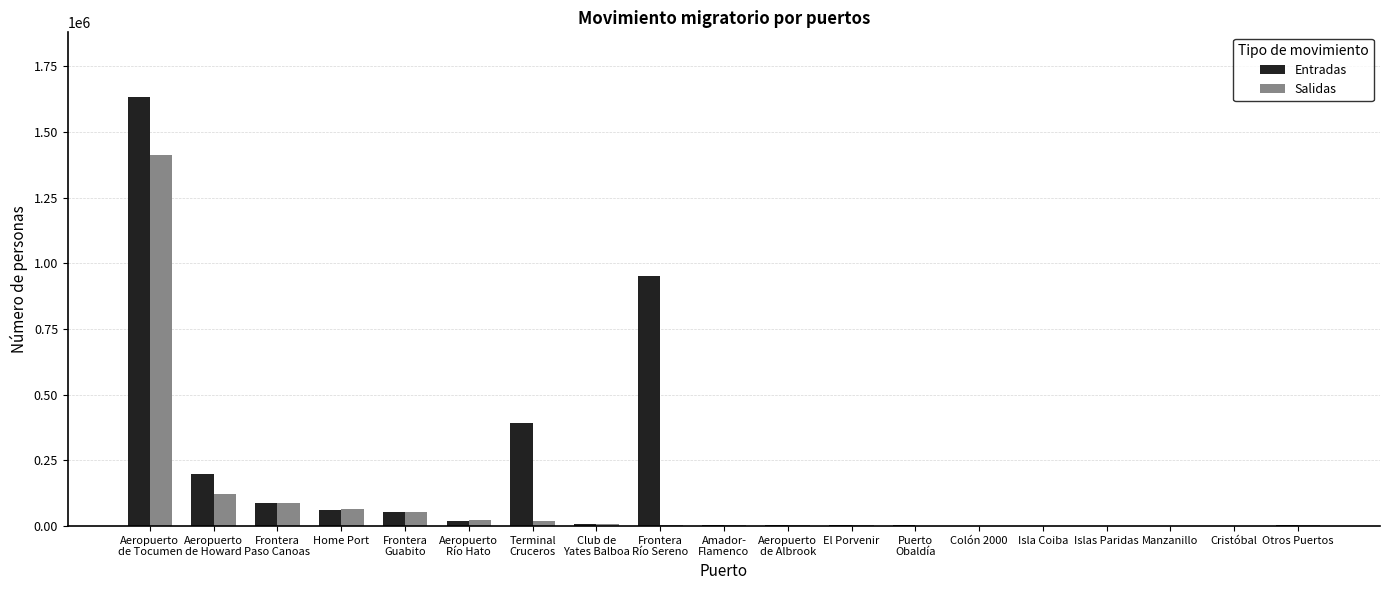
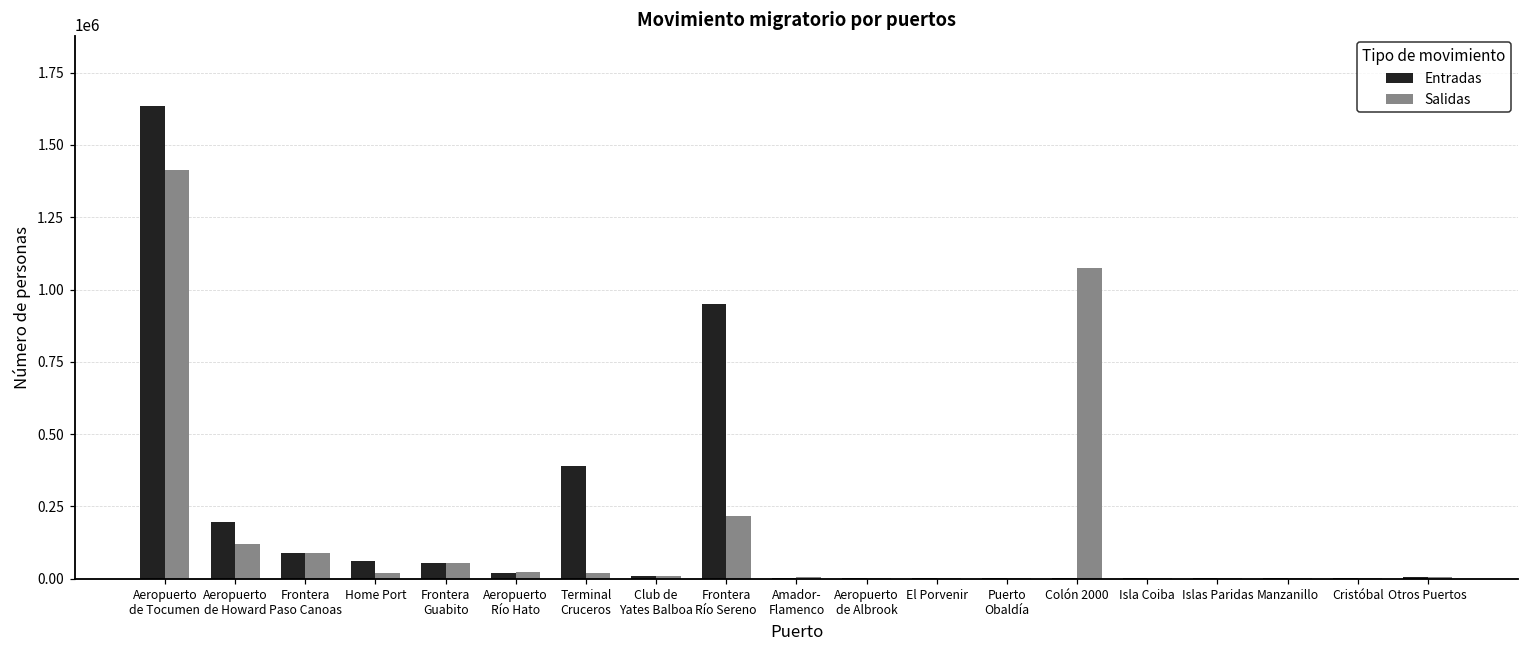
Salidas, Home Port: 60000 -> 20000
Salidas, Frontera Río Sereno: 0 -> 220000
Salidas, Colón 2000: 0 -> 1070000
